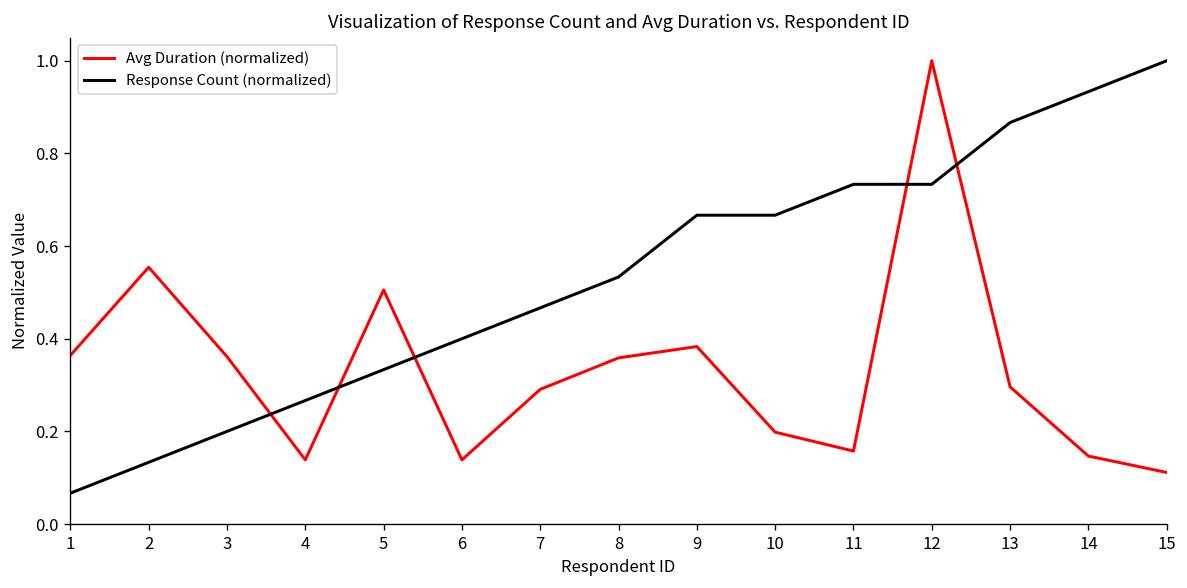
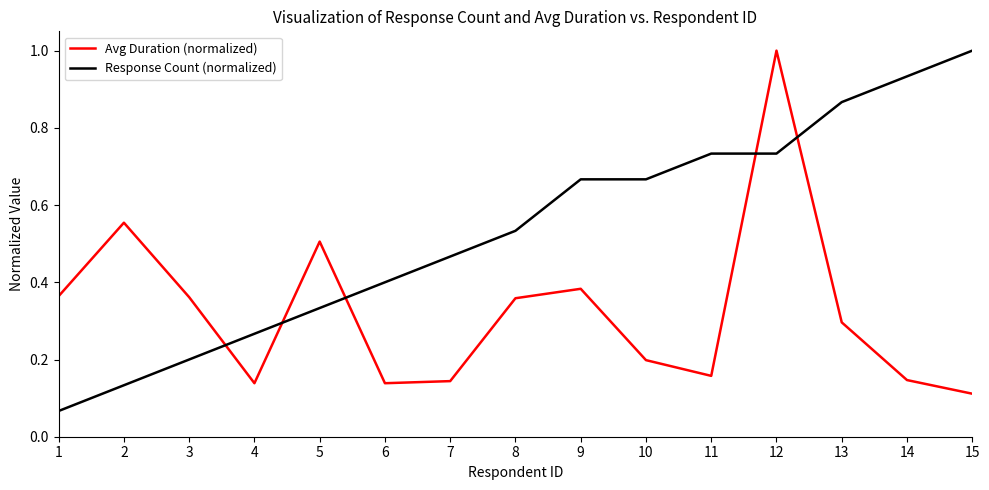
Avg Duration (normalized), 7: 0.29 -> 0.14
